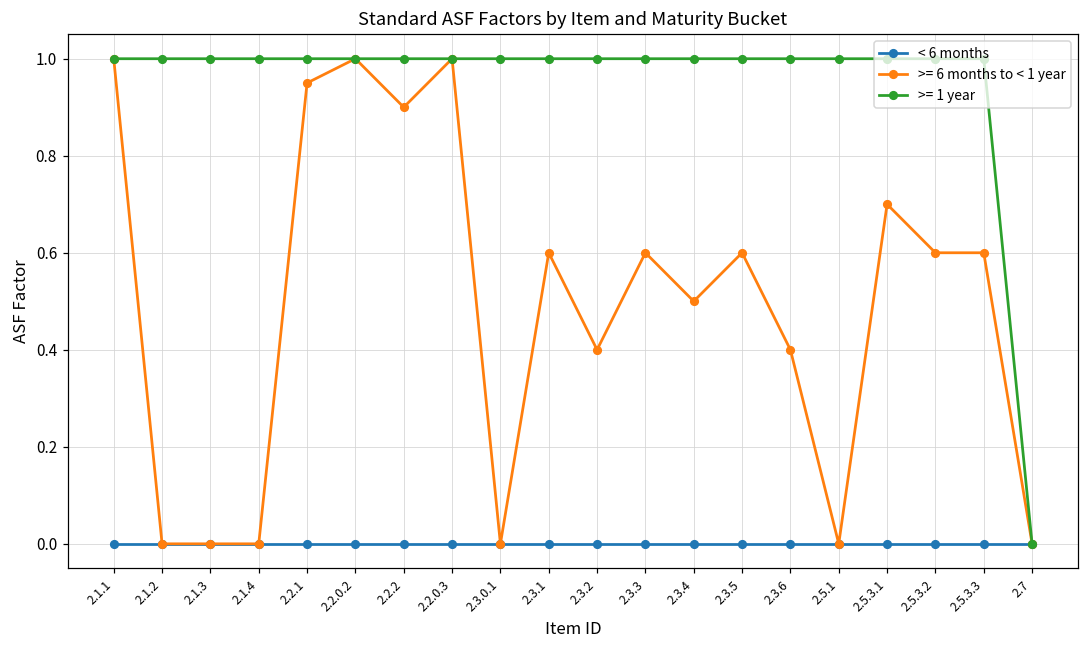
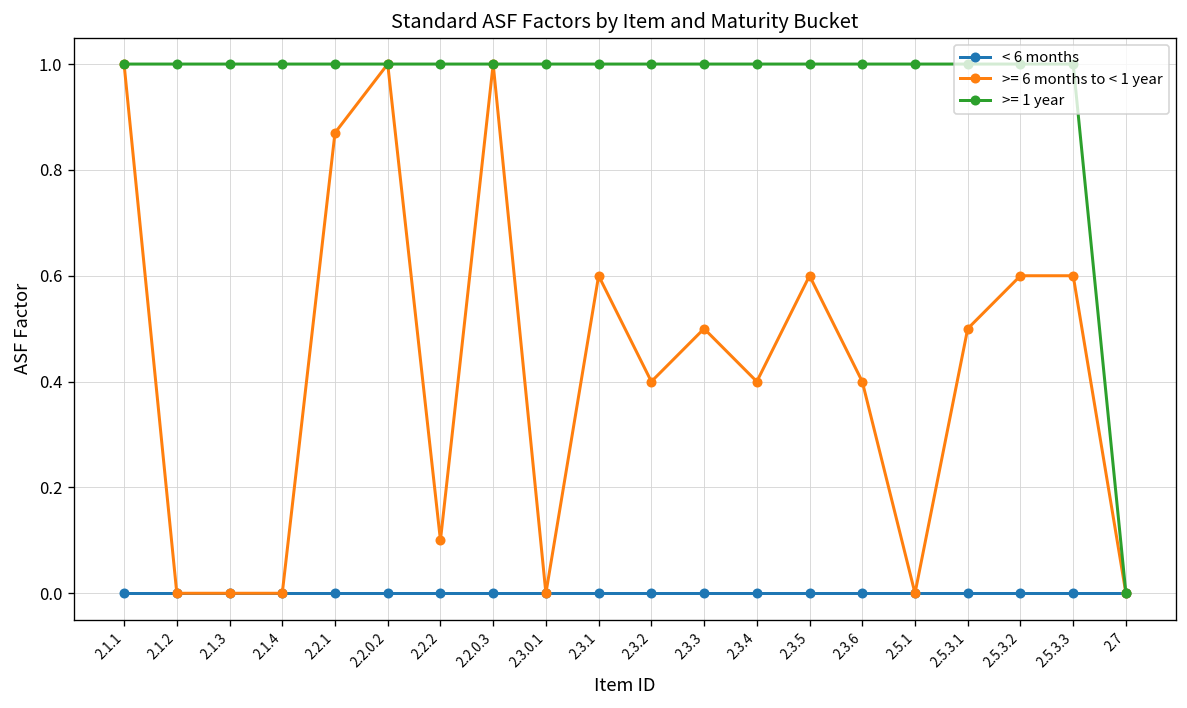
>= 6 months to < 1 year, 2.2.1: 0.95 -> 0.87
>= 6 months to < 1 year, 2.2.2: 0.9 -> 0.1
>= 6 months to < 1 year, 2.3.3: 0.6 -> 0.5
>= 6 months to < 1 year, 2.3.4: 0.5 -> 0.4
>= 6 months to < 1 year, 2.5.3.1: 0.7 -> 0.5
